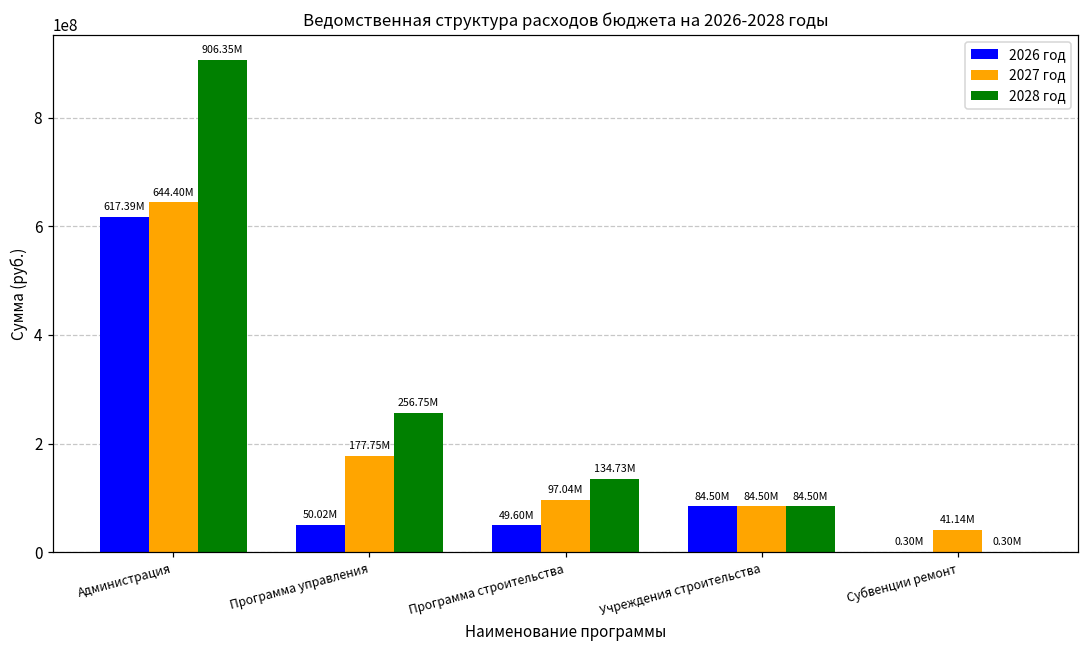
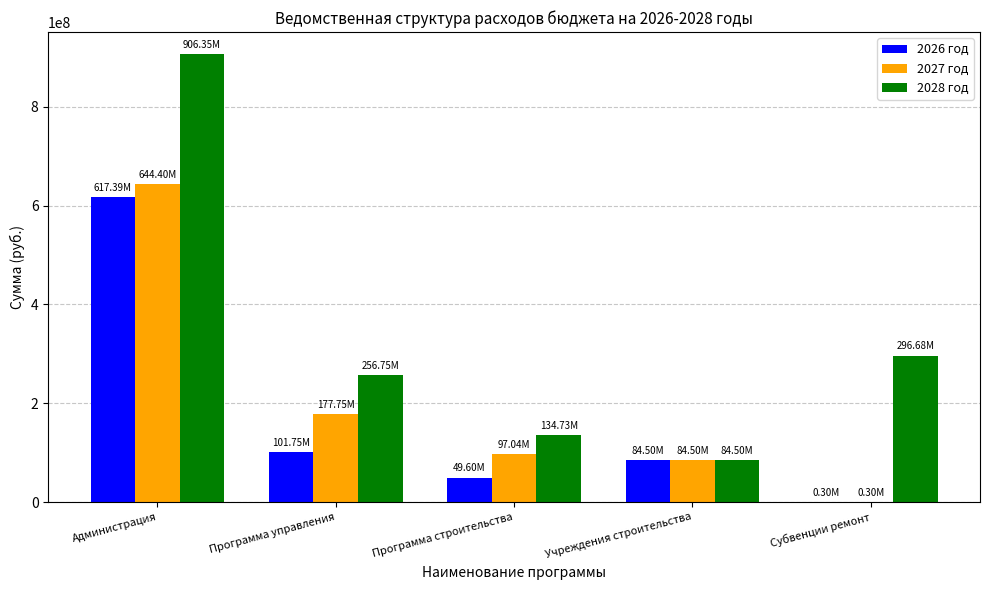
2026 год, Программа управления: 50.02M -> 101.75M
2027 год, Субвенции ремонт: 41.14M -> 0.30M
2028 год, Субвенции ремонт: 0.30M -> 296.68M
